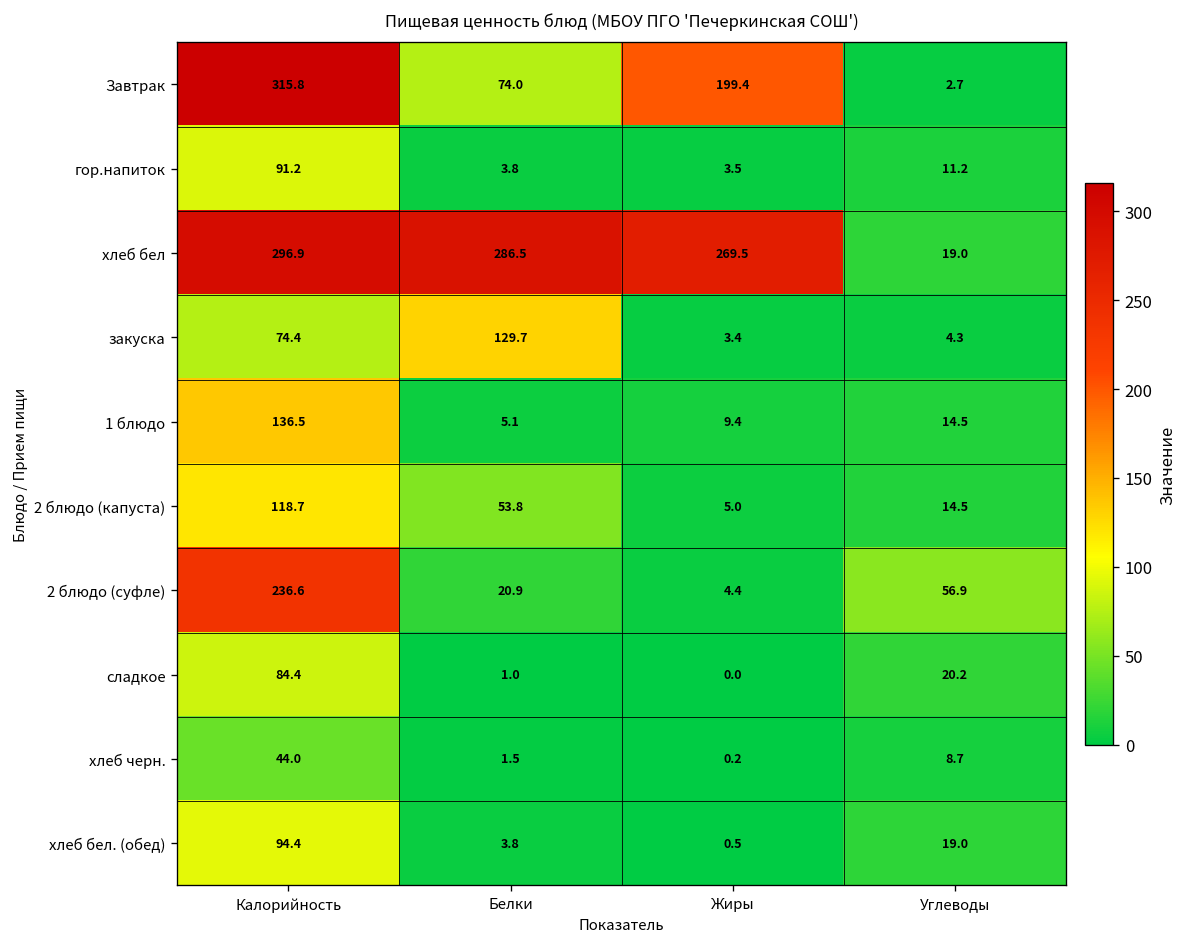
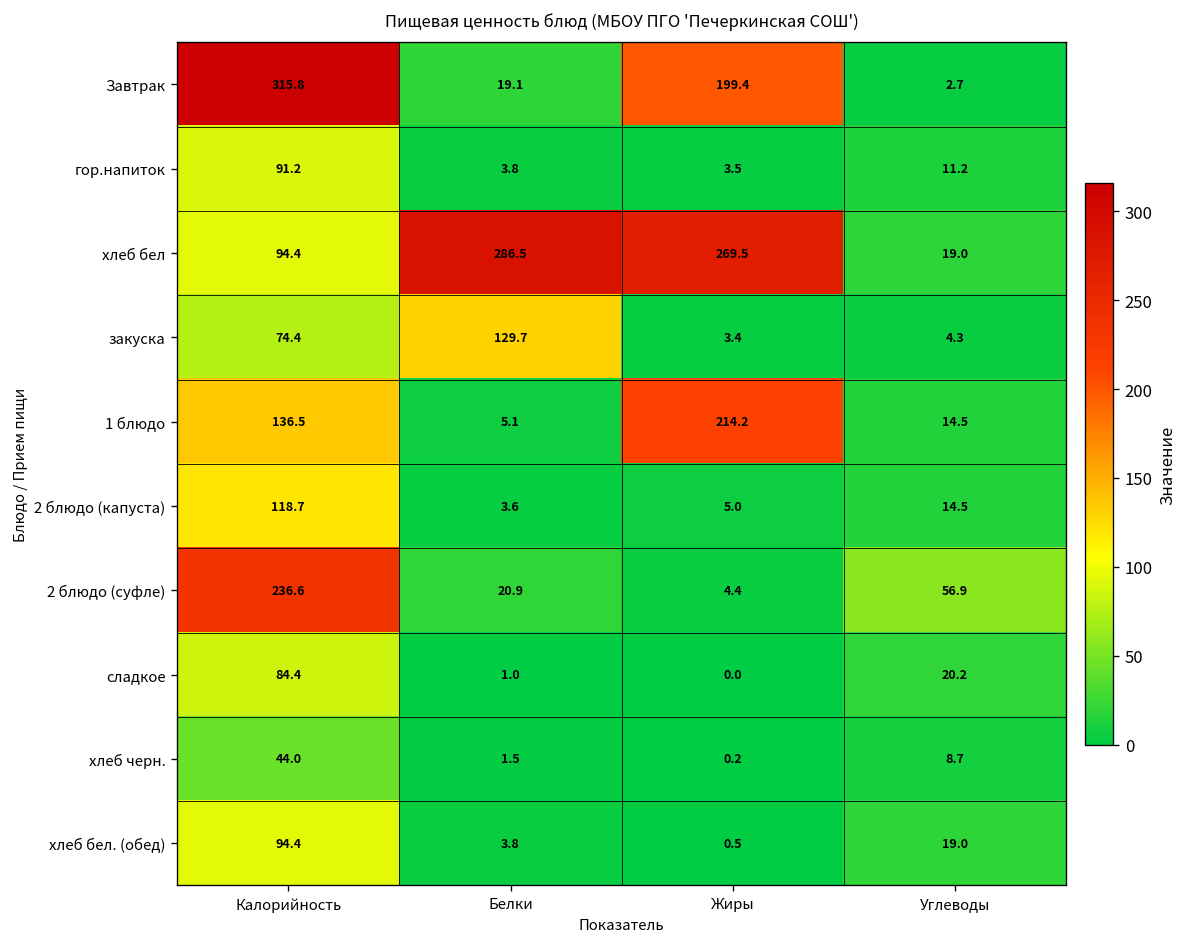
Завтрак, Белки: 74.0 -> 19.1
хлеб бел, Калорийность: 296.9 -> 94.4
1 блюдо, Жиры: 9.4 -> 214.2
2 блюдо (капуста), Белки: 53.8 -> 3.6
